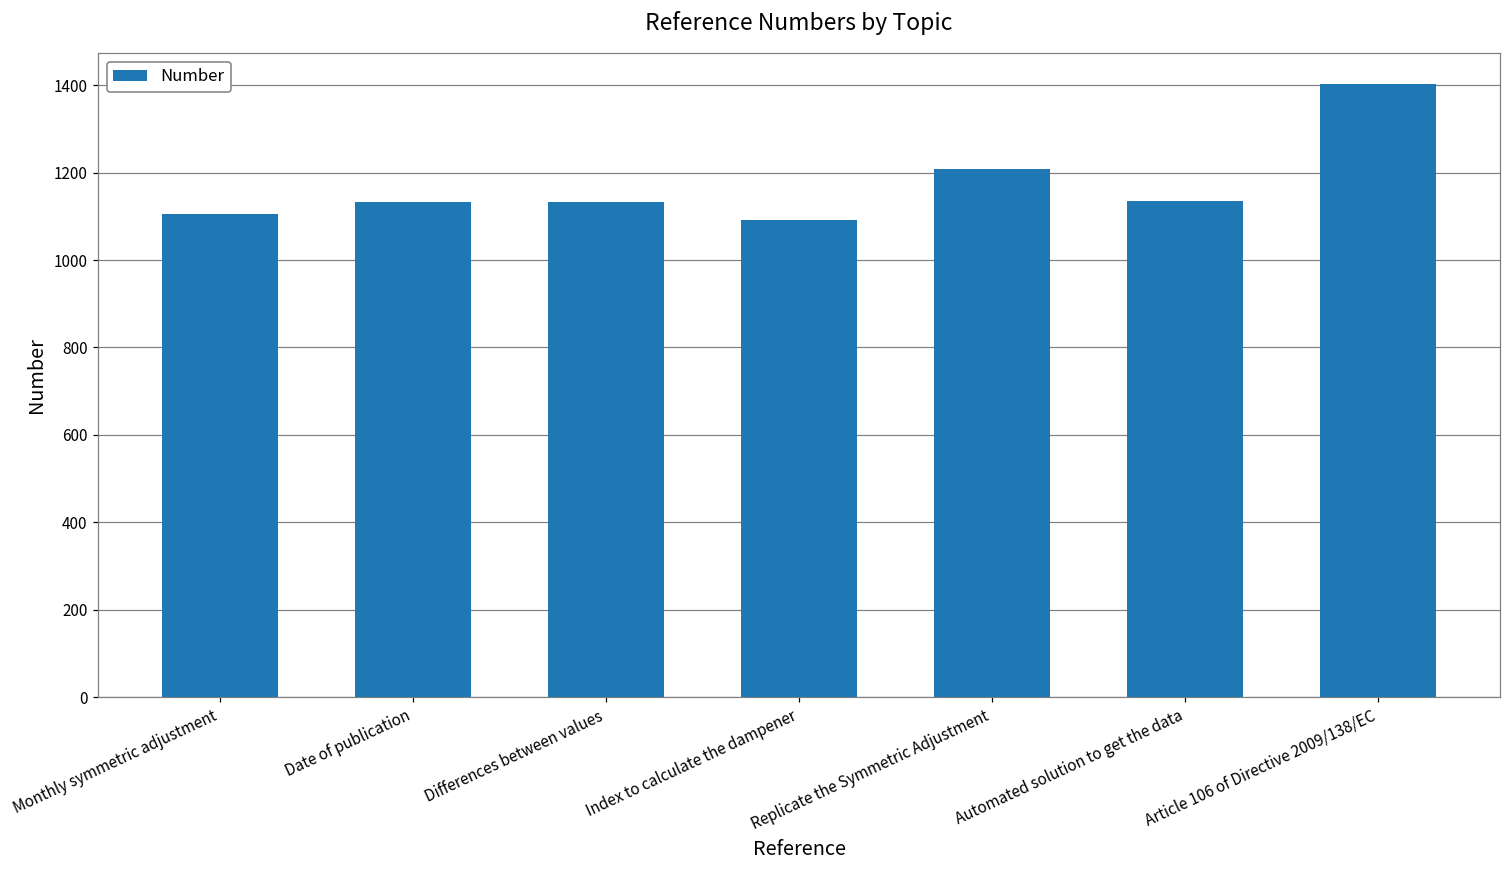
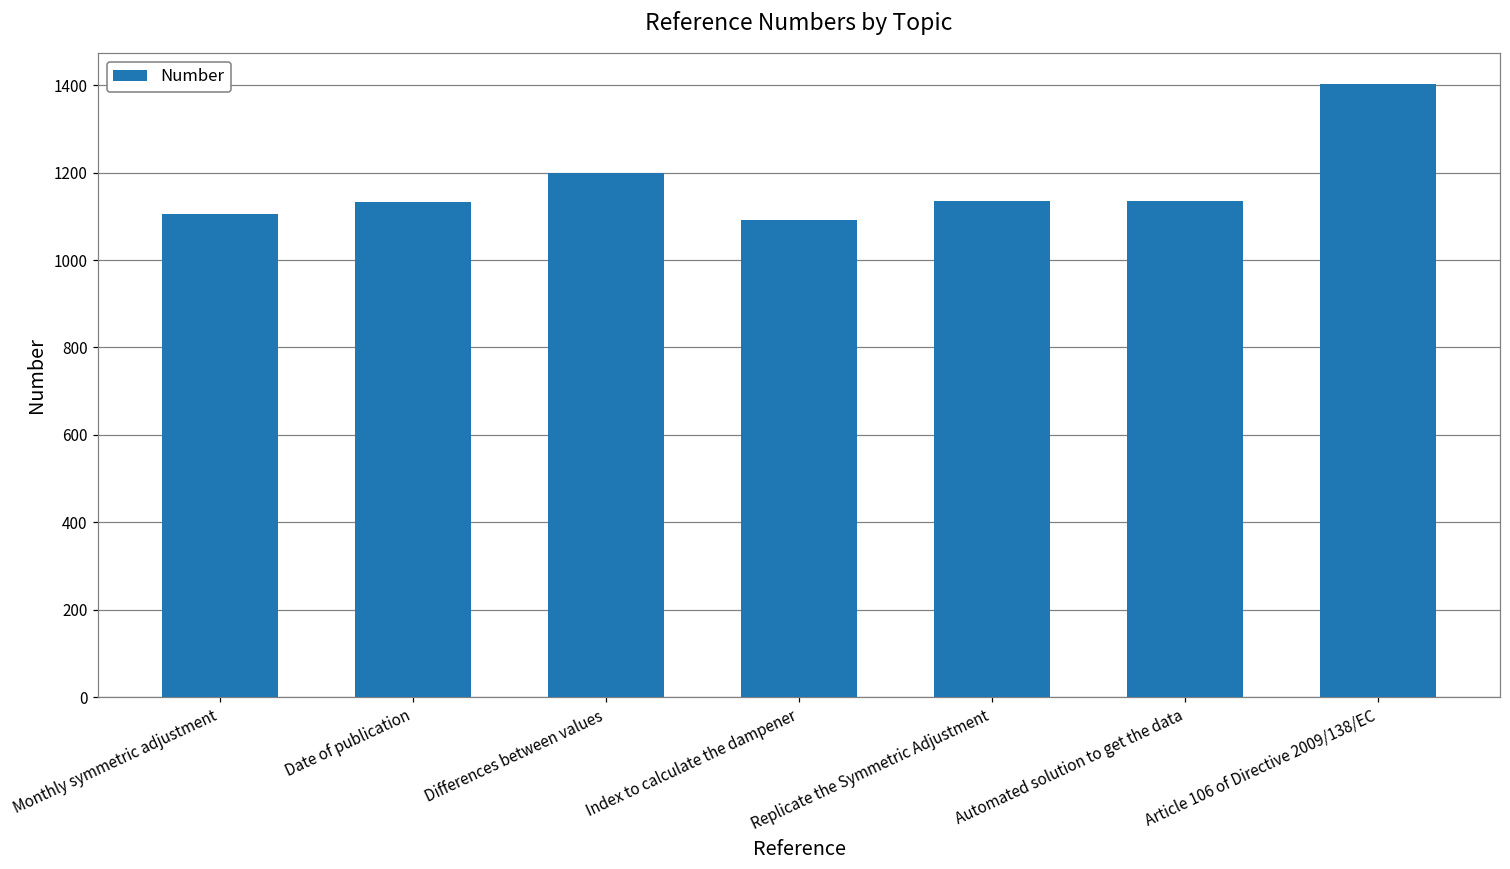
Differences between values: 1130 -> 1200
Replicate the Symmetric Adjustment: 1210 -> 1140
